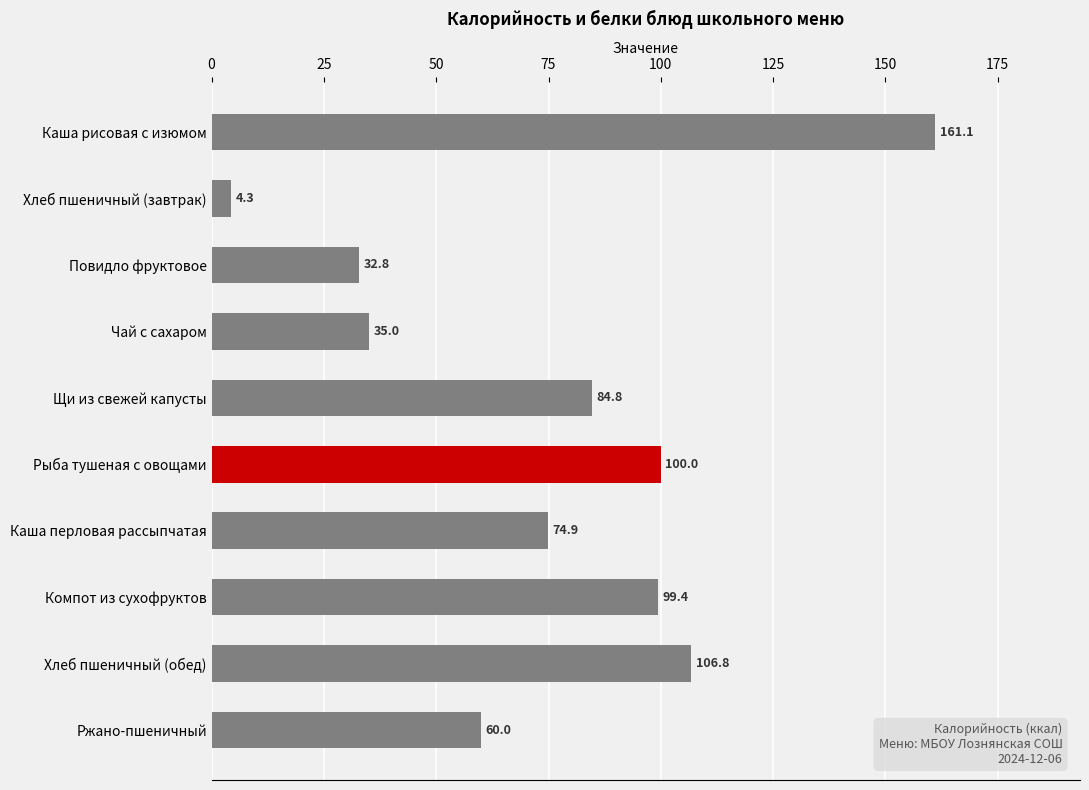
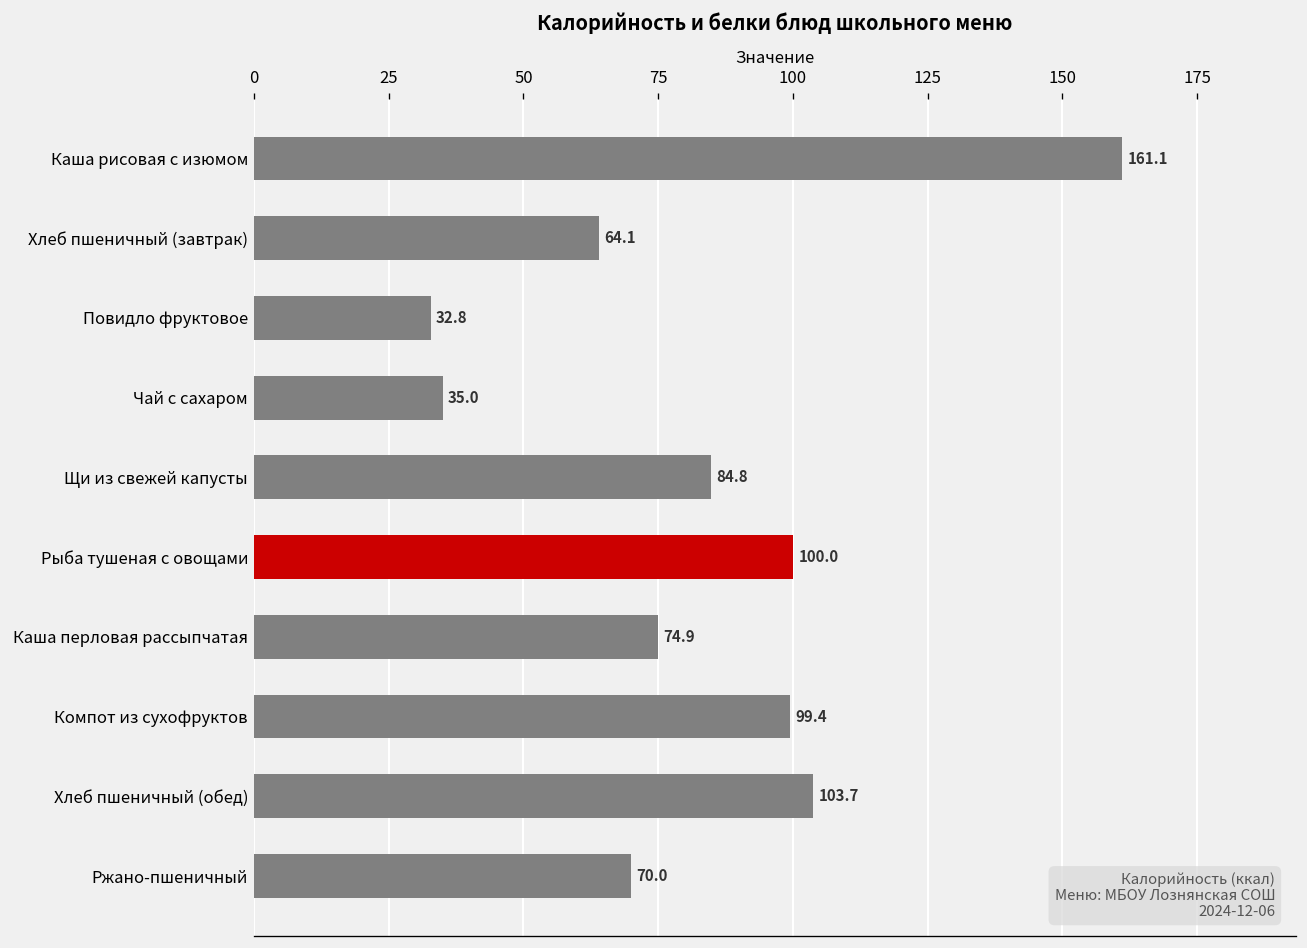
Хлеб пшеничный (завтрак): 4.3 -> 64.1
Хлеб пшеничный (обед): 106.8 -> 103.7
Ржано-пшеничный: 60.0 -> 70.0
